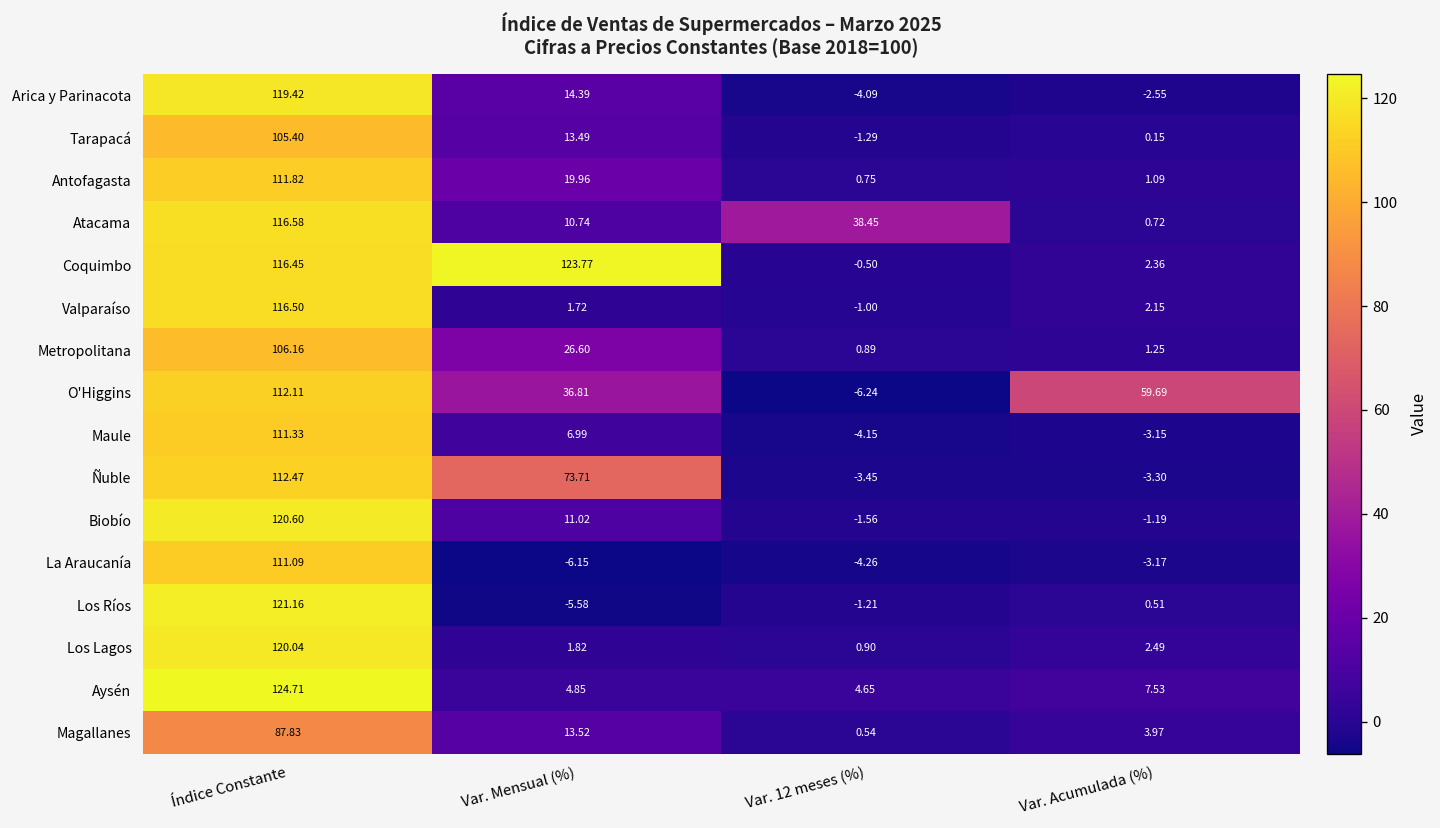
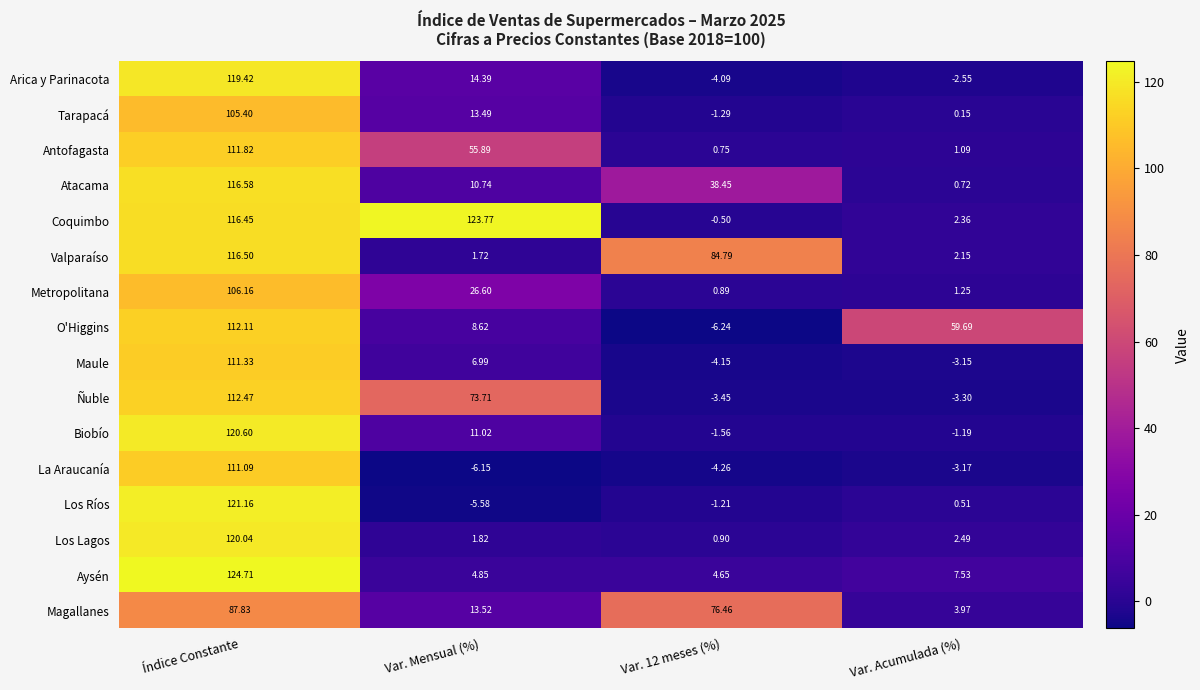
Antofagasta, Var. Mensual (%): 19.96 -> 55.89
Valparaíso, Var. 12 meses (%): -1.00 -> 84.79
O'Higgins, Var. Mensual (%): 36.81 -> 8.62
Magallanes, Var. 12 meses (%): 0.54 -> 76.46
